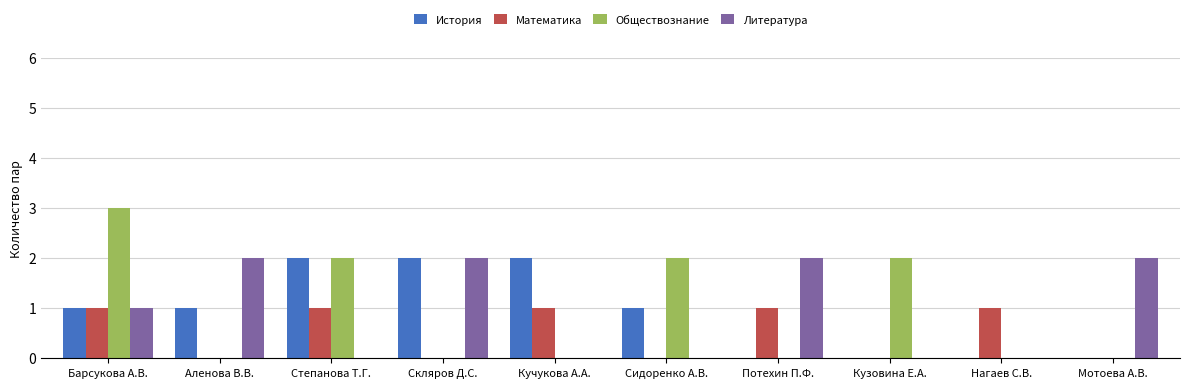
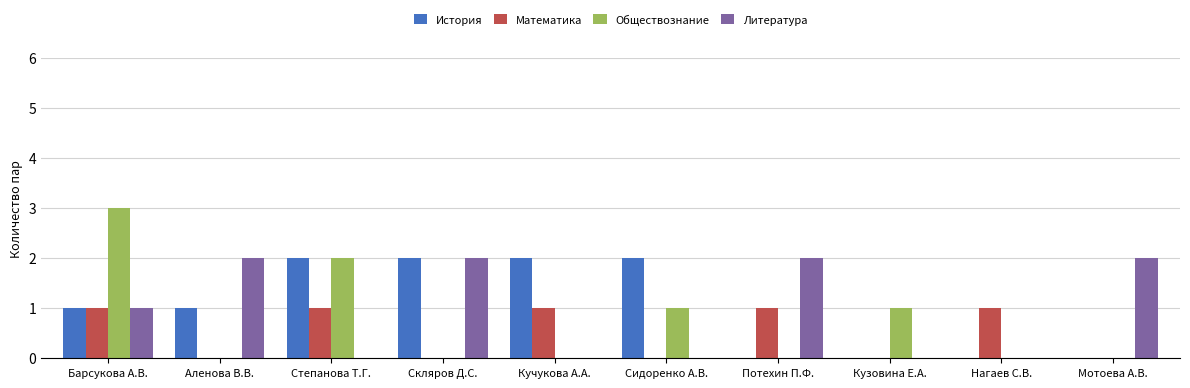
История, Сидоренко А.В.: 1 -> 2
Обществознание, Сидоренко А.В.: 2 -> 1
Обществознание, Кузовина Е.А.: 2 -> 1
